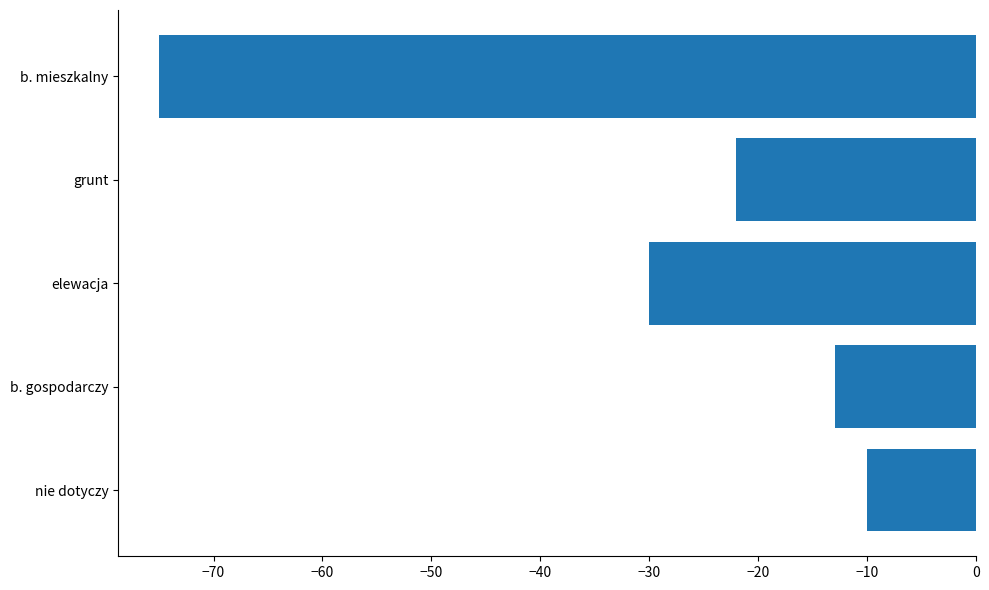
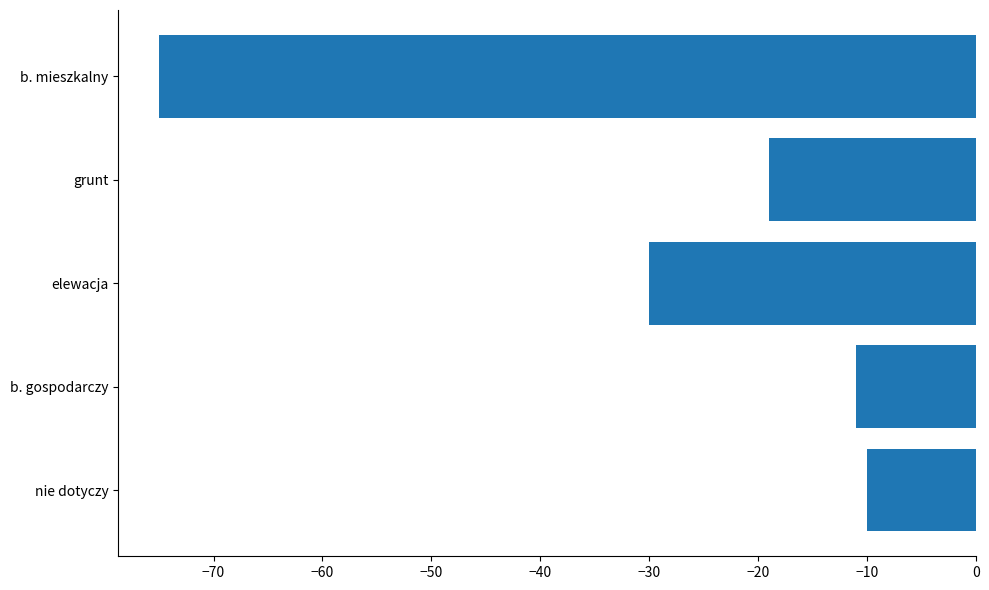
grunt: -22.0 -> -19.0
b. gospodarczy: -13.0 -> -11.0
